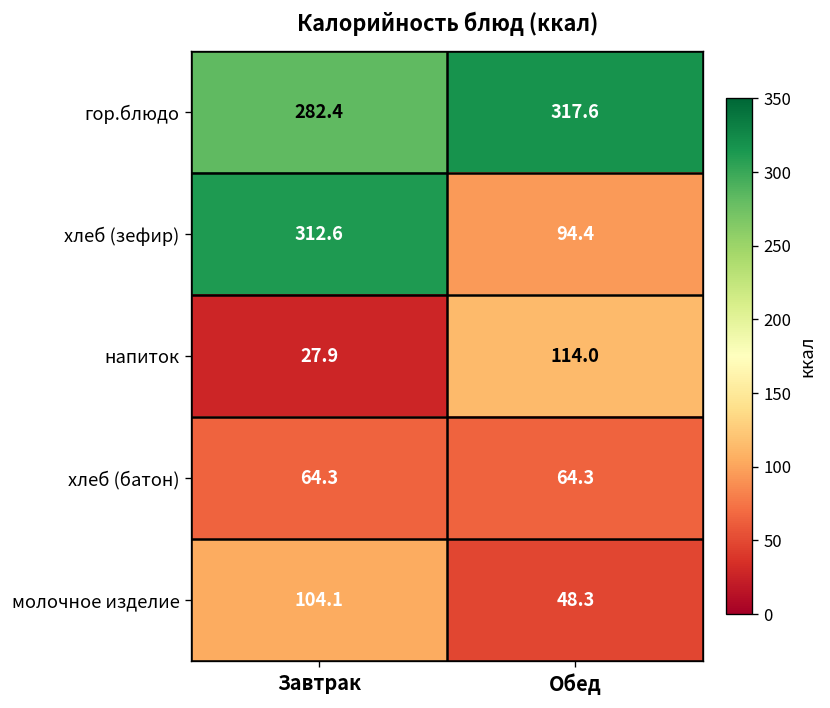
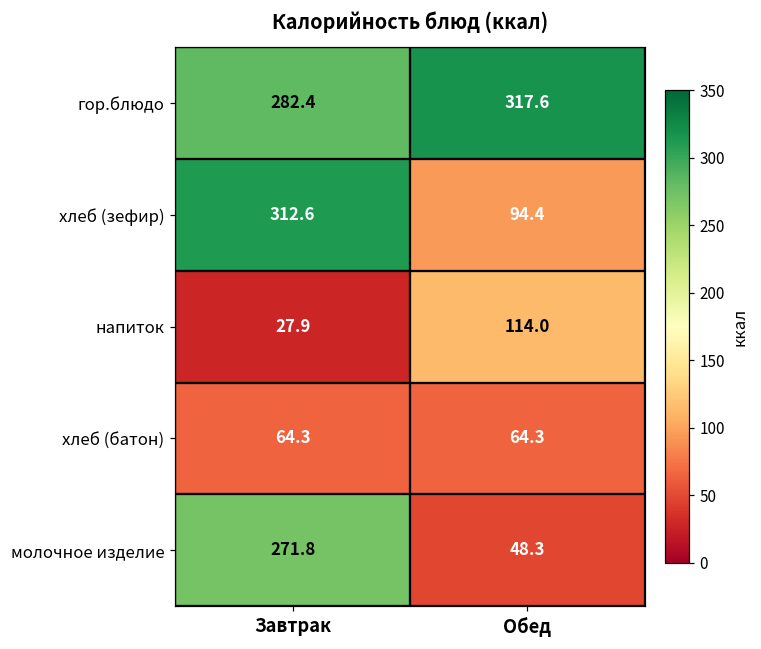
молочное изделие, Завтрак: 104.1 -> 271.8
